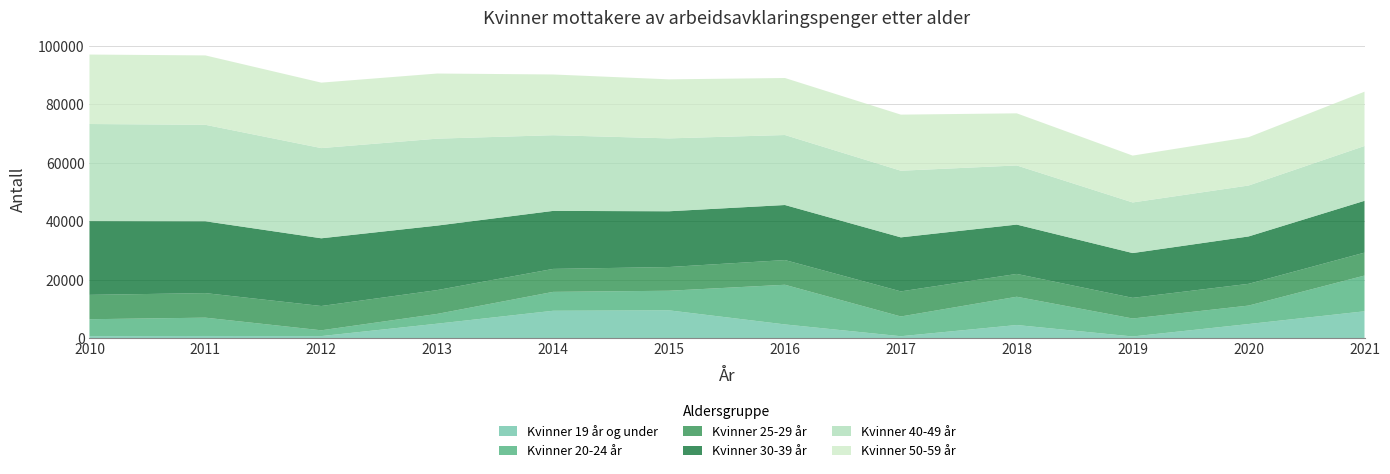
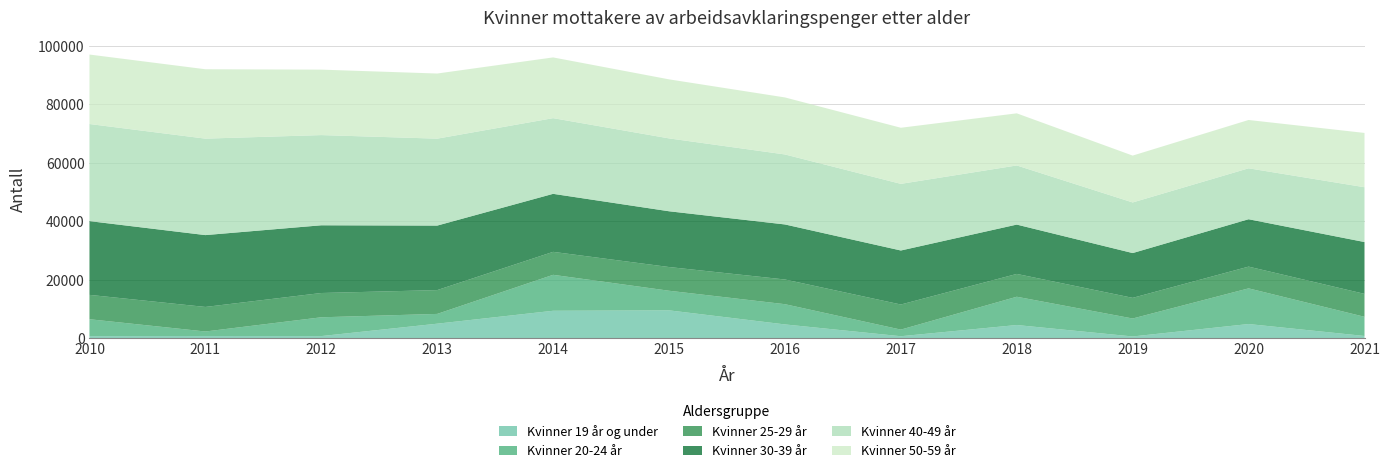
Kvinner 20-24 år, 2011: 6000 -> 2000
Kvinner 20-24 år, 2012: 2000 -> 6000
Kvinner 20-24 år, 2014: 6000 -> 12000
Kvinner 20-24 år, 2016: 14000 -> 7000
Kvinner 20-24 år, 2017: 7000 -> 2000
Kvinner 20-24 år, 2020: 6000 -> 12000
Kvinner 19 år og under, 2021: 9000 -> 1000
Kvinner 20-24 år, 2021: 12000 -> 7000
